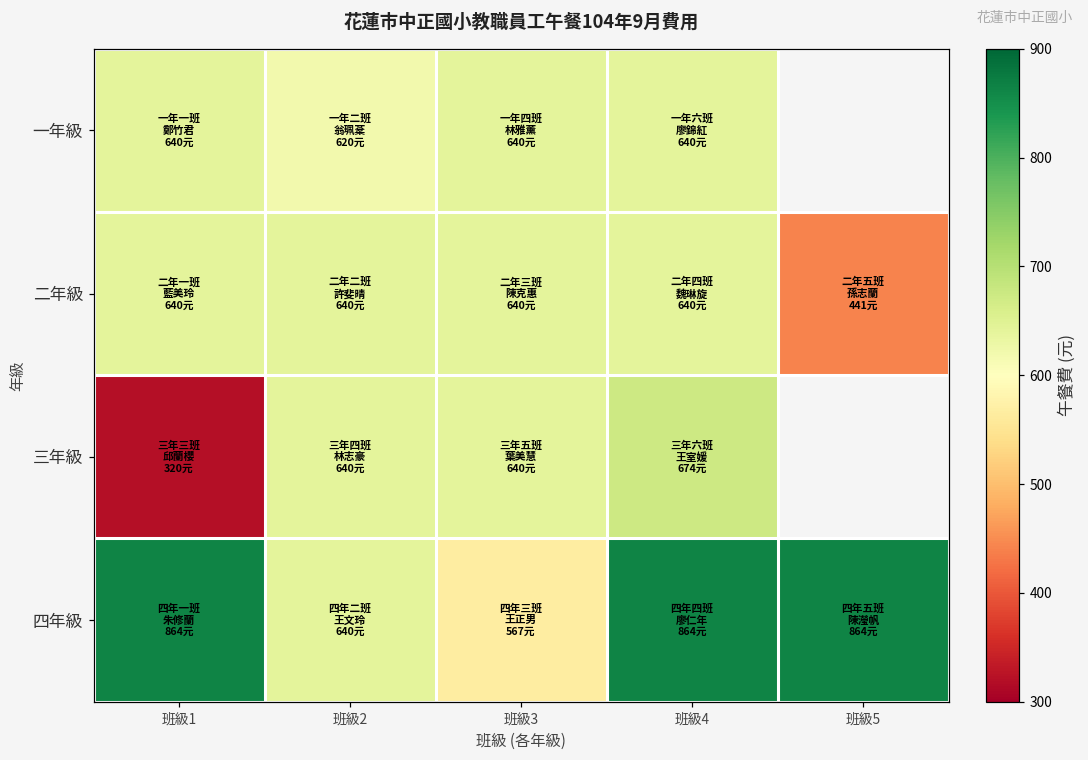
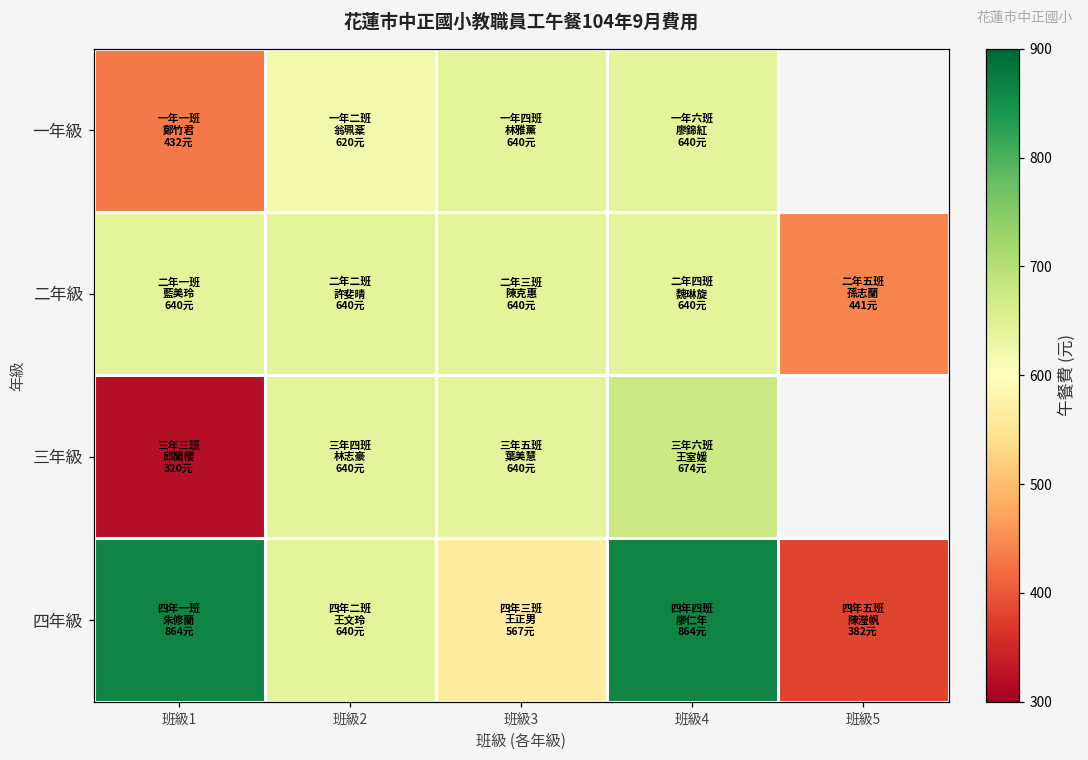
一年級, 班級1: 640元 -> 432元
四年級, 班級5: 864元 -> 382元
